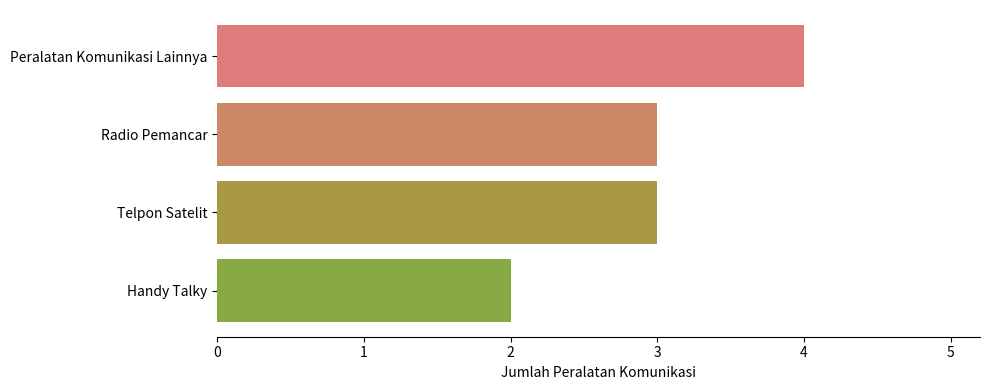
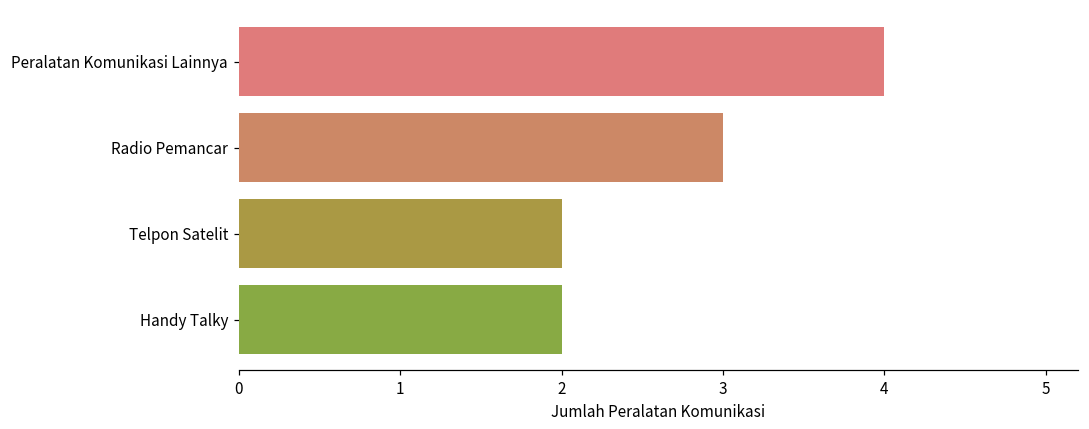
Telpon Satelit: 3 -> 2
